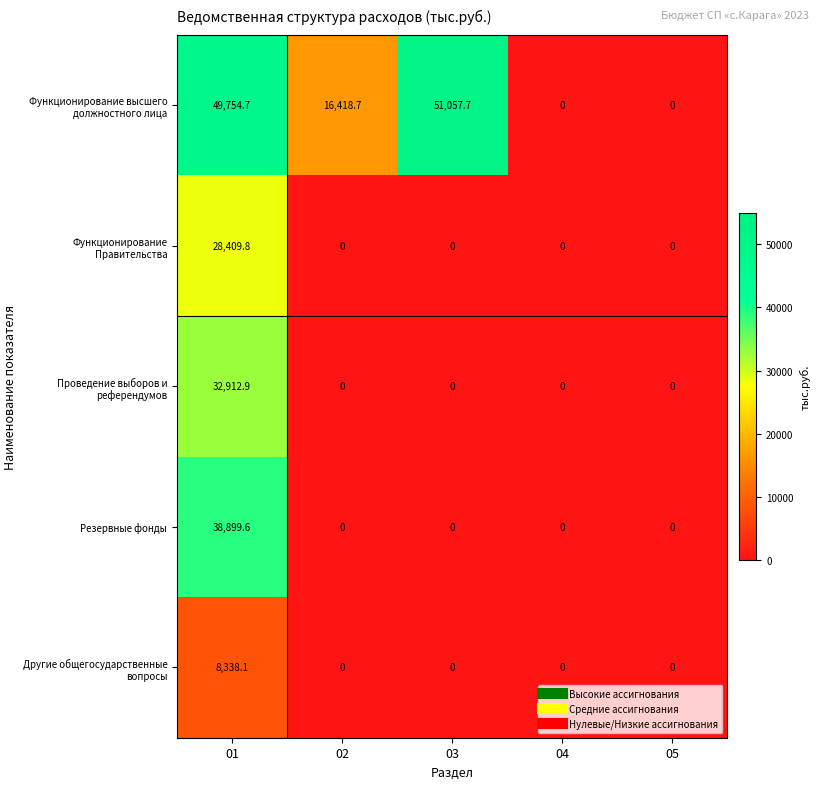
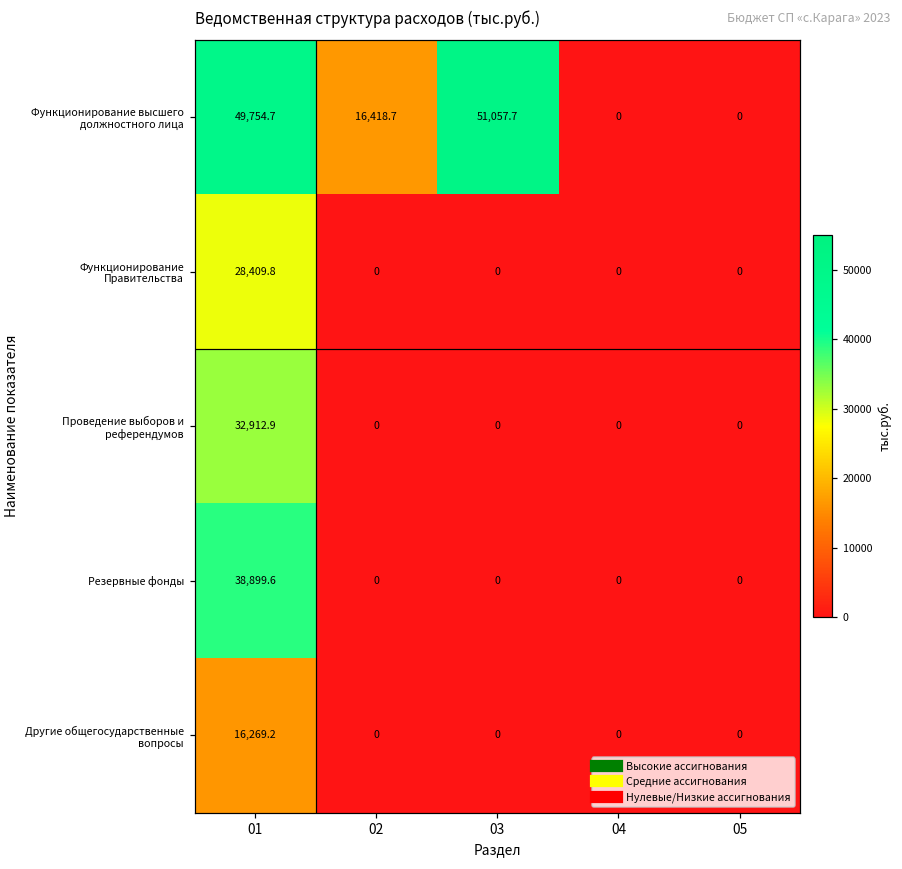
Другие общегосударственные вопросы, 01: 8,338.1 -> 16,269.2
